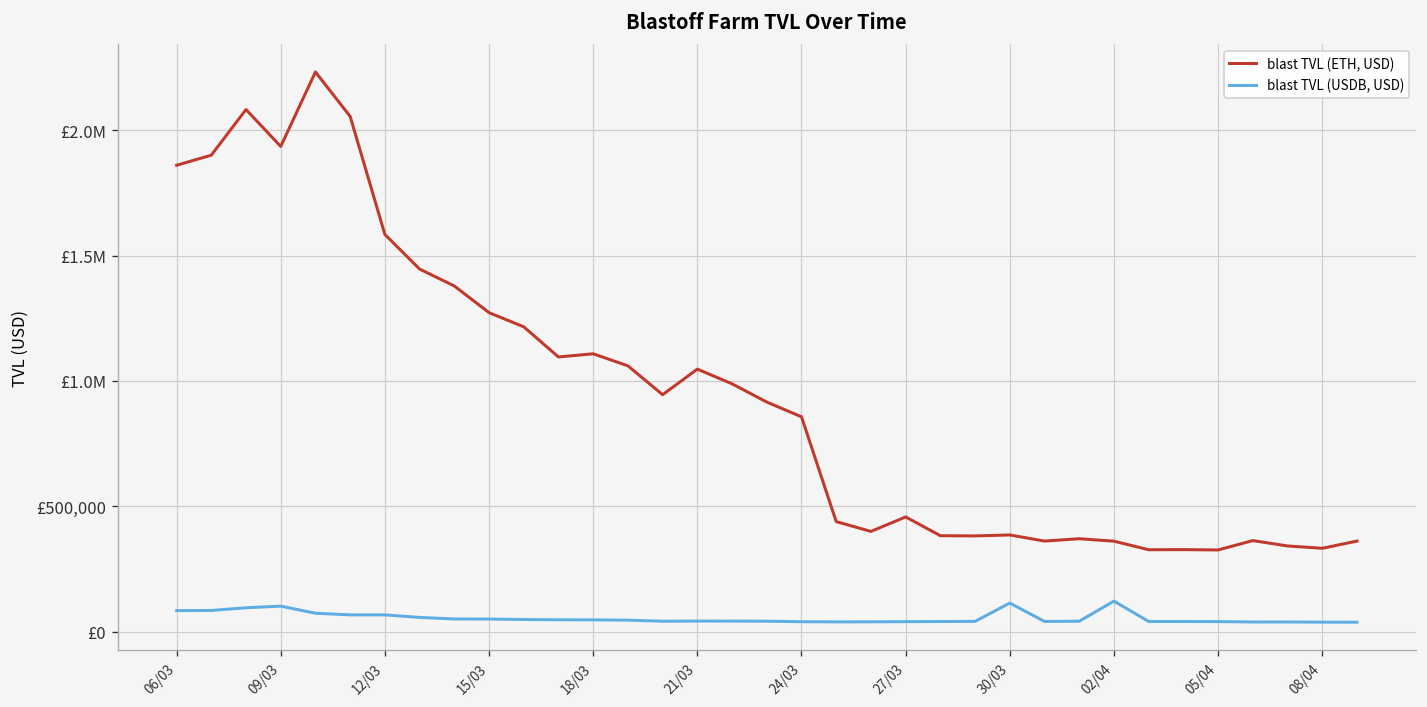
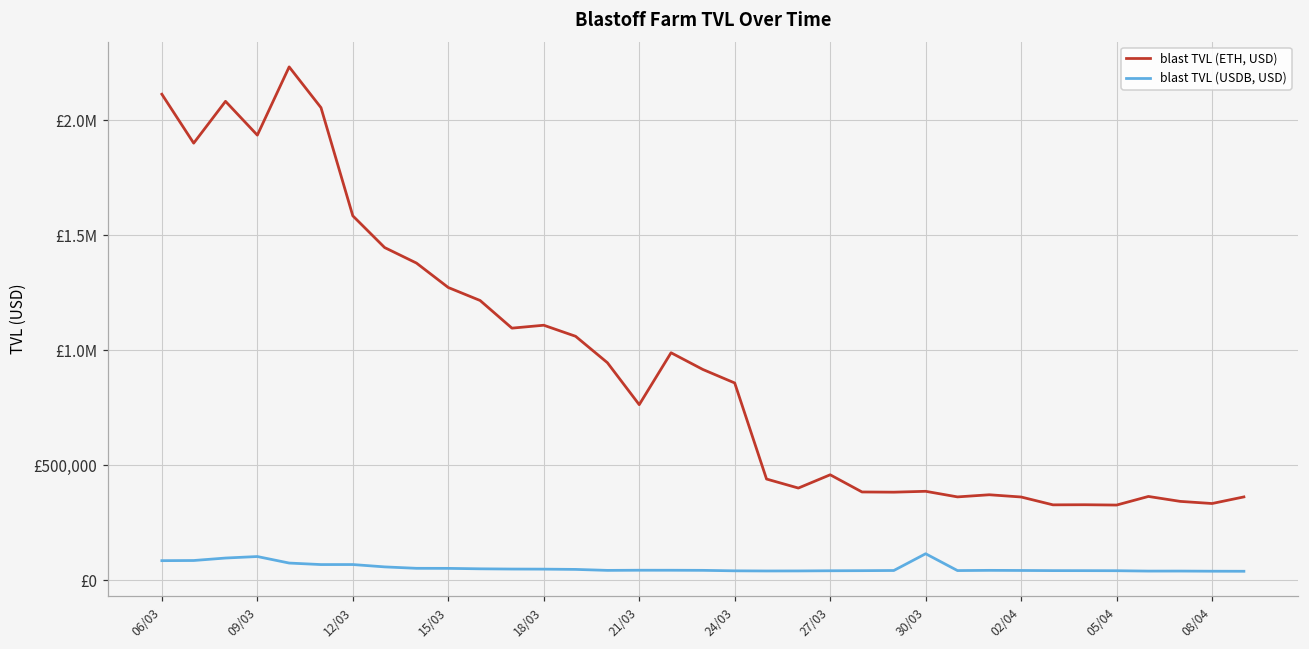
blast TVL (ETH, USD), 06/03: £1,860,000 -> £2,110,000
blast TVL (ETH, USD), 21/03: £1,050,000 -> £760,000
blast TVL (USDB, USD), 02/04: £120,000 -> £40,000
